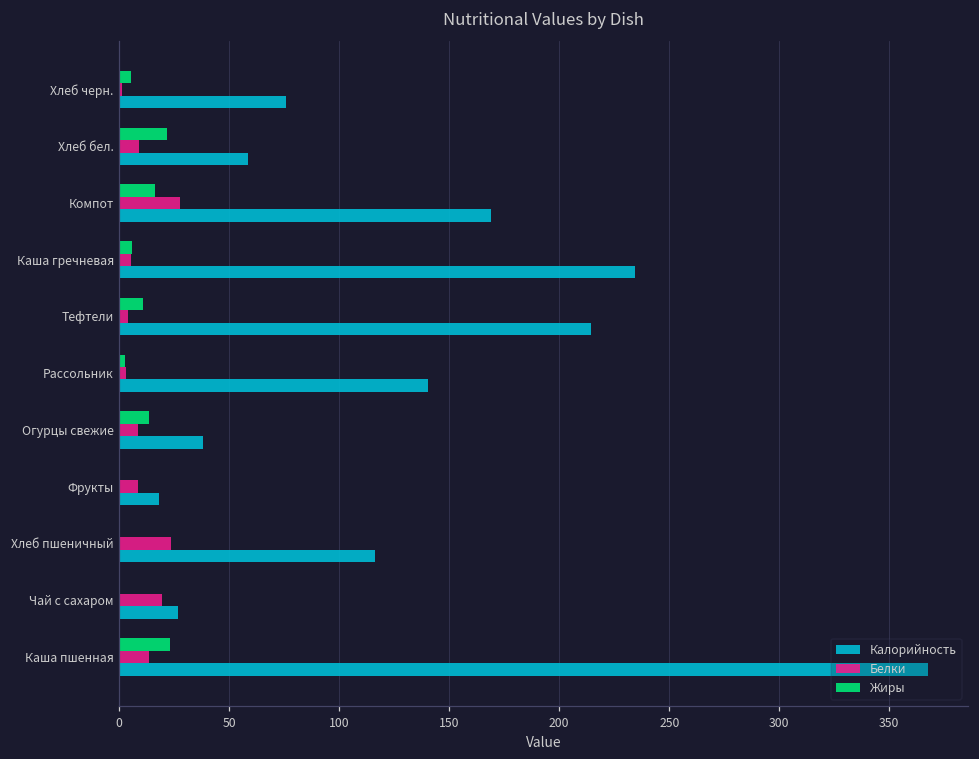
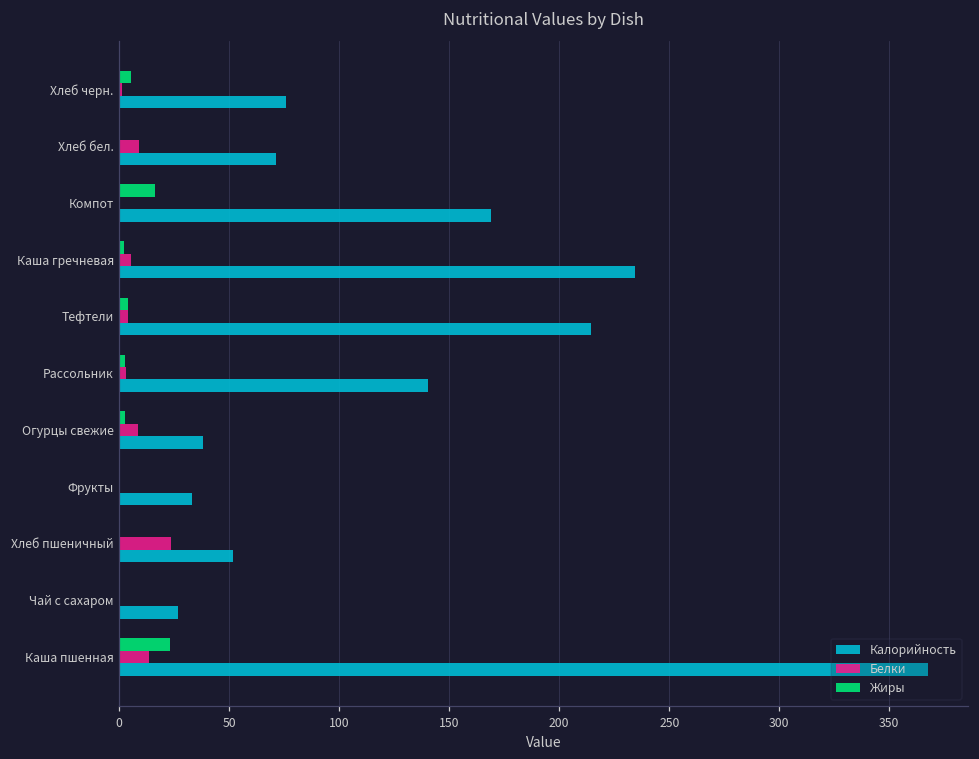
Жиры, Хлеб бел.: 22 -> 0
Калорийность, Хлеб бел.: 59 -> 71
Белки, Компот: 28 -> 1
Жиры, Каша гречневая: 6 -> 2
Жиры, Тефтели: 11 -> 4
Жиры, Огурцы свежие: 14 -> 2
Белки, Фрукты: 8 -> 0
Калорийность, Фрукты: 18 -> 33
Калорийность, Хлеб пшеничный: 116 -> 52
Белки, Чай с сахаром: 19 -> 0
